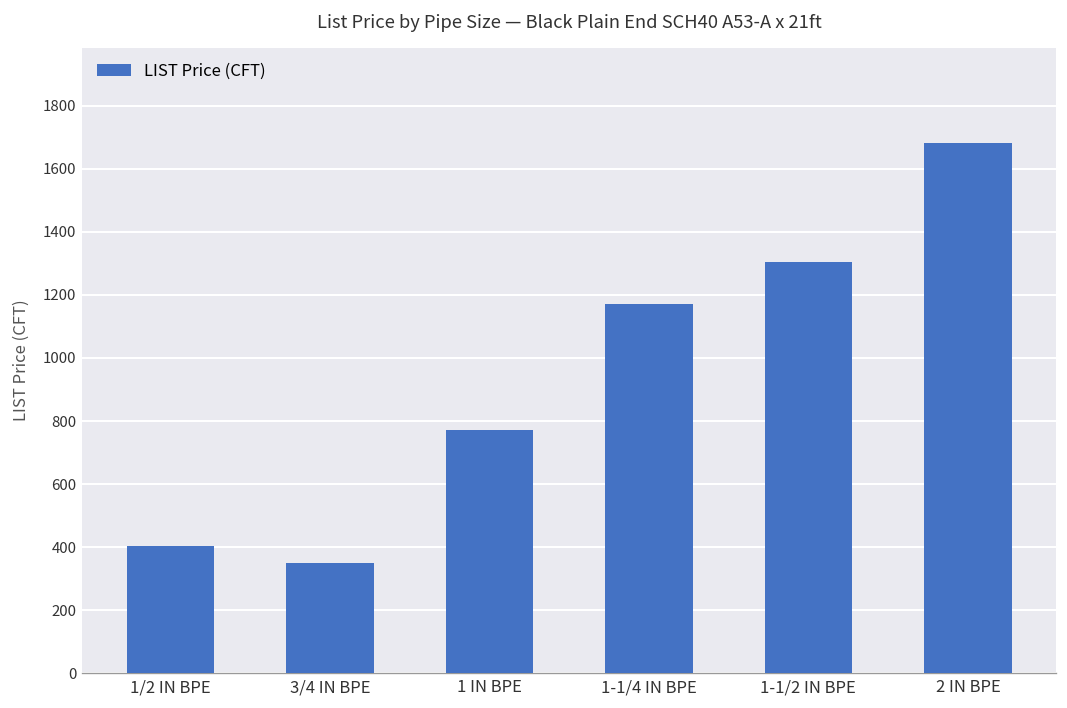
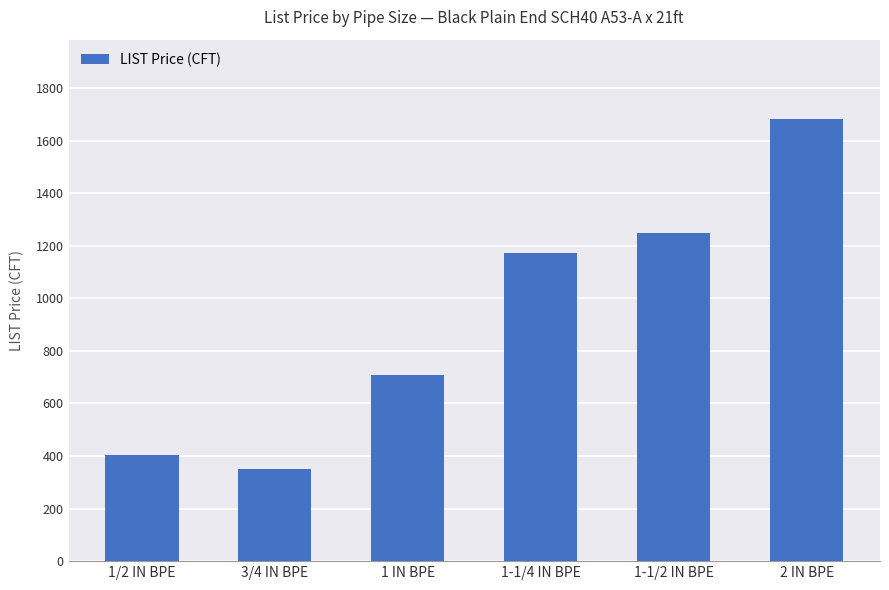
1 IN BPE: 770 -> 710
1-1/2 IN BPE: 1300 -> 1250
